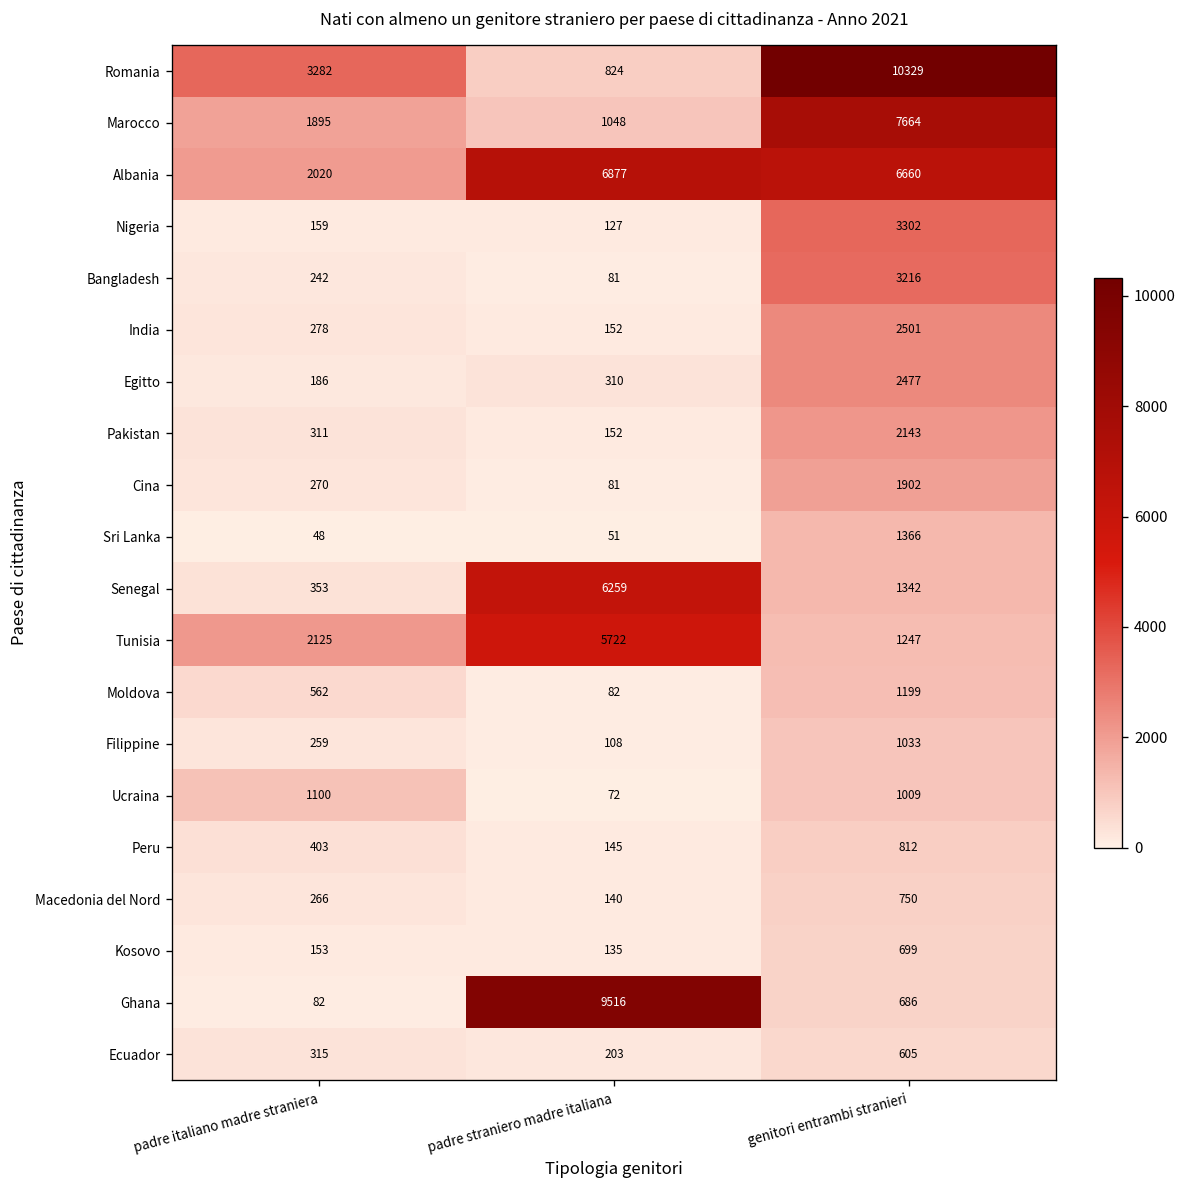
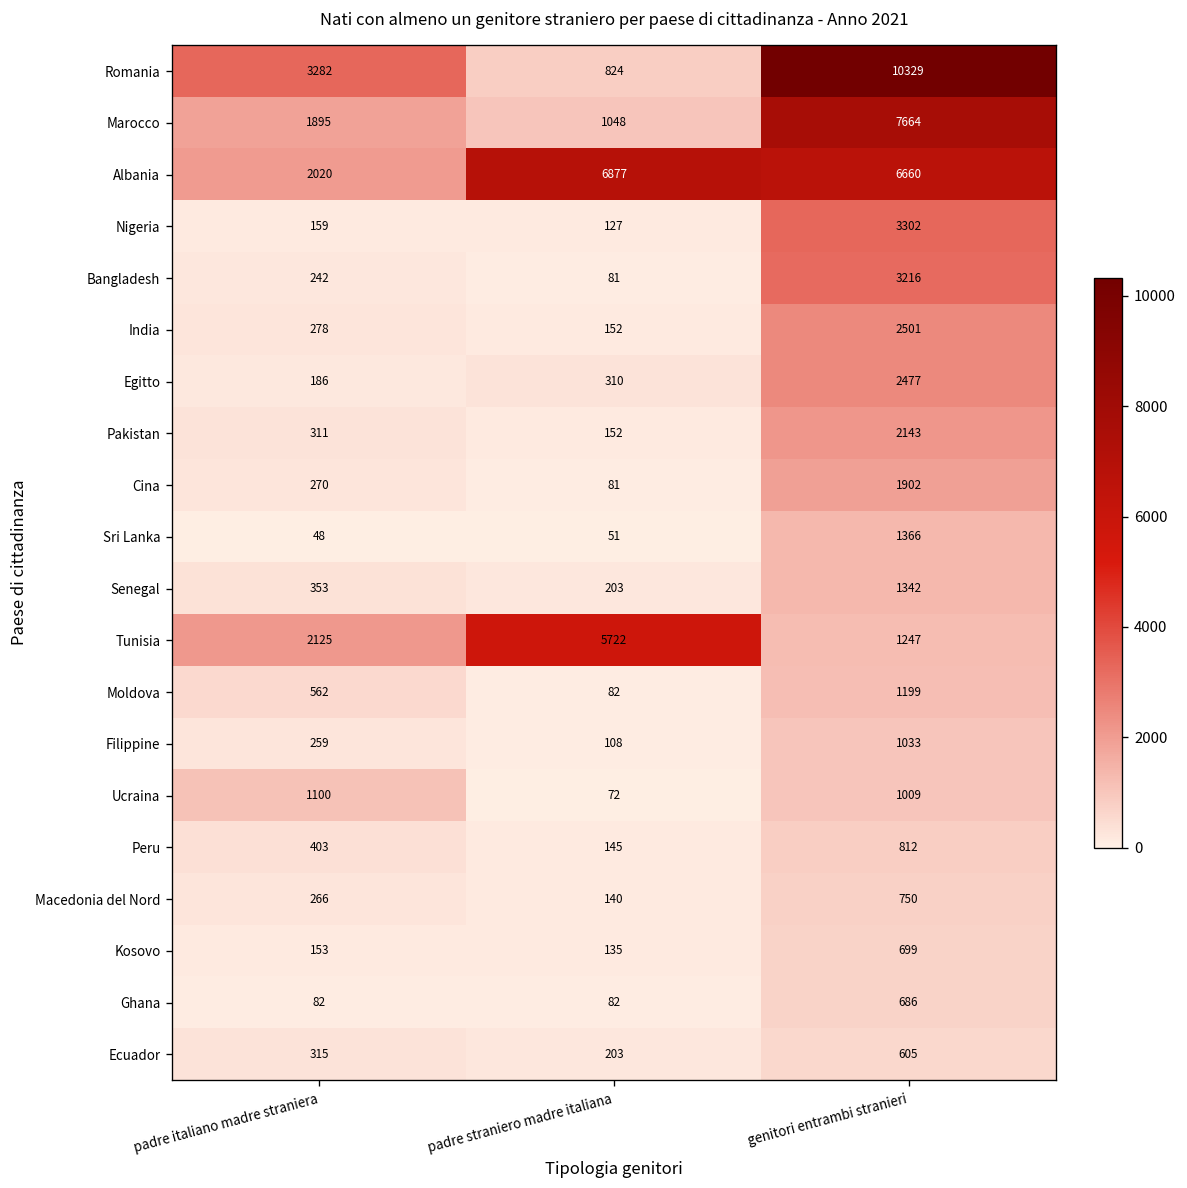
Senegal, padre straniero madre italiana: 6259 -> 203
Ghana, padre straniero madre italiana: 9516 -> 82
